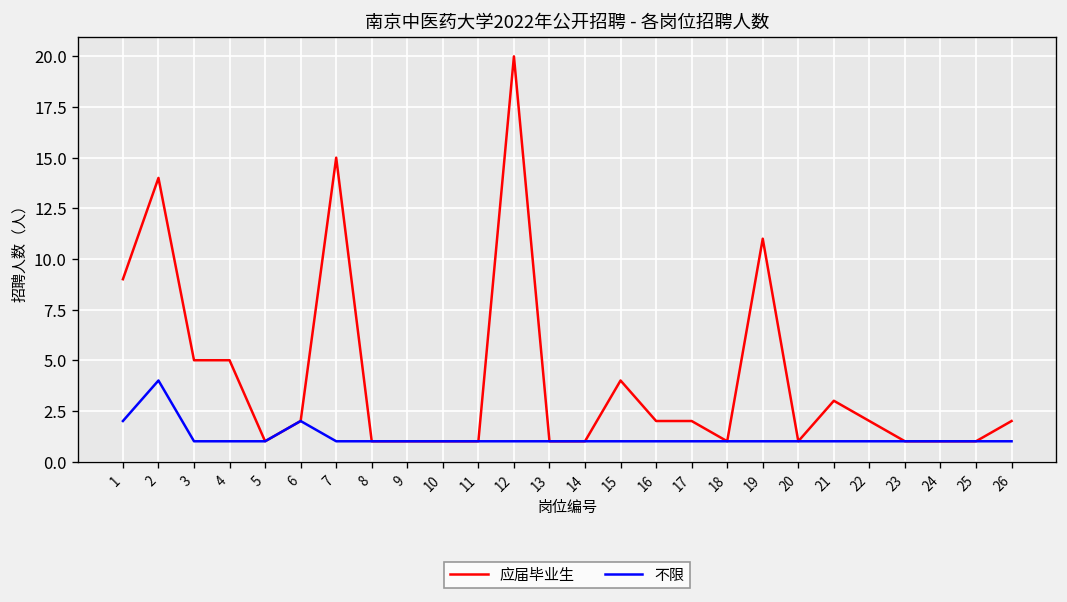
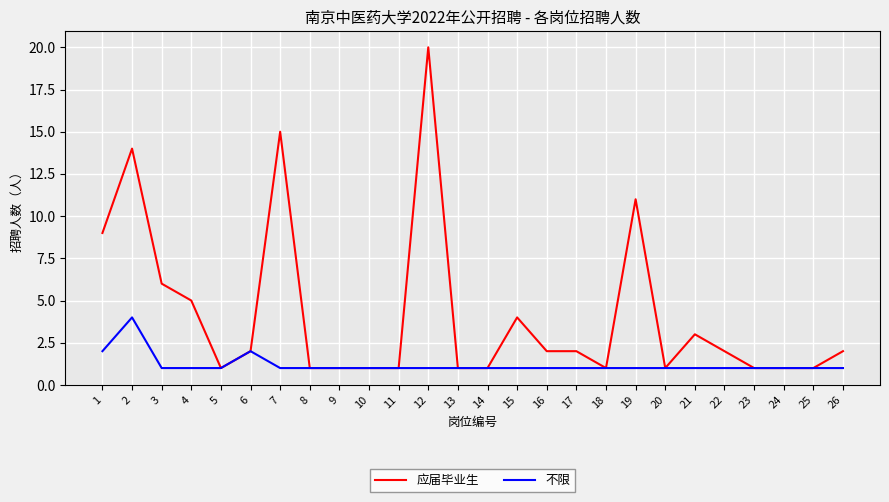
应届毕业生, 3: 5 -> 6
